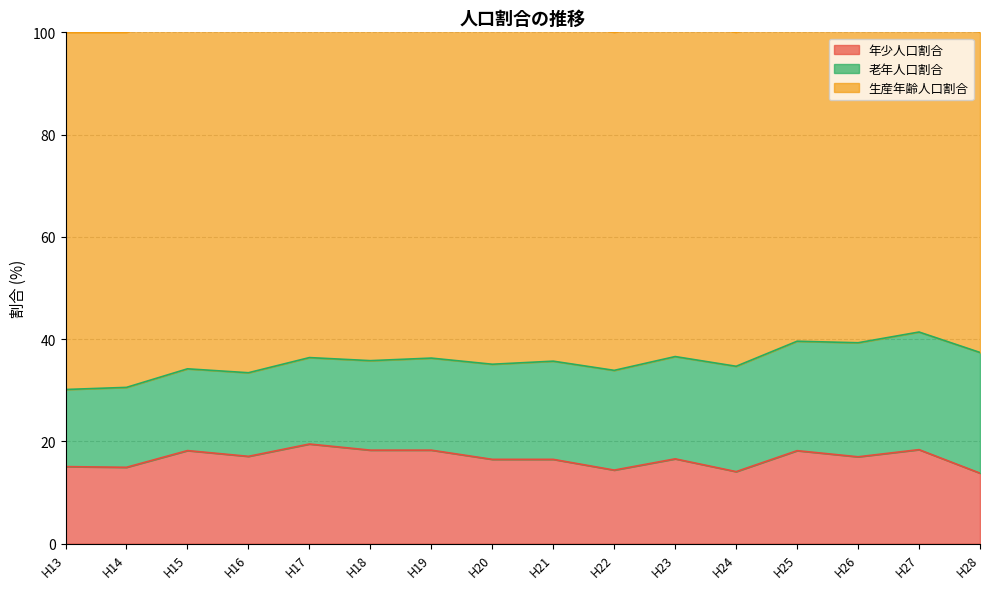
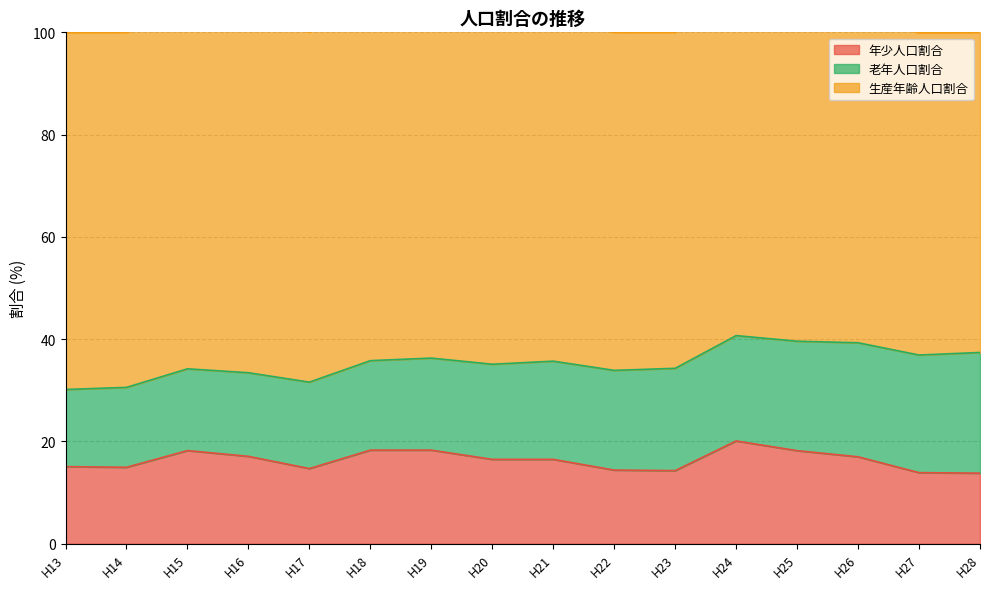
年少人口割合, H17: 20 -> 15
年少人口割合, H23: 17 -> 14
年少人口割合, H24: 14 -> 20
年少人口割合, H27: 18 -> 14
